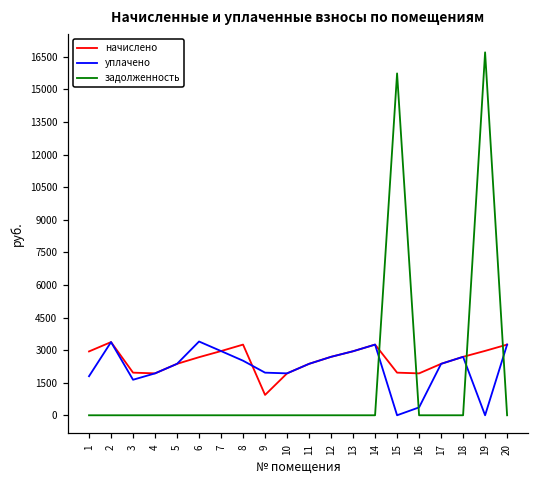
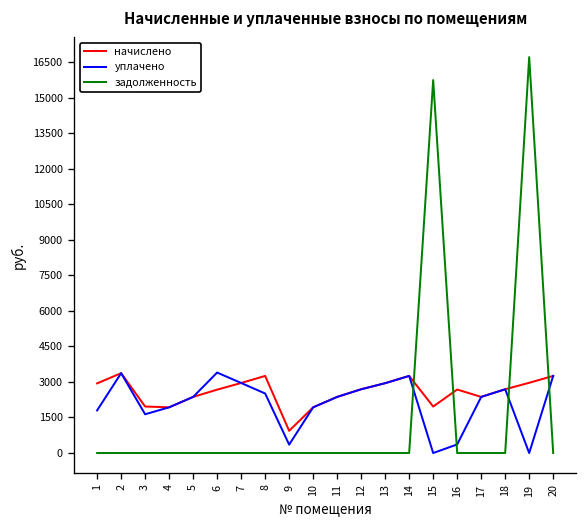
уплачено, 9: 2000 -> 400
начислено, 16: 1900 -> 2700
